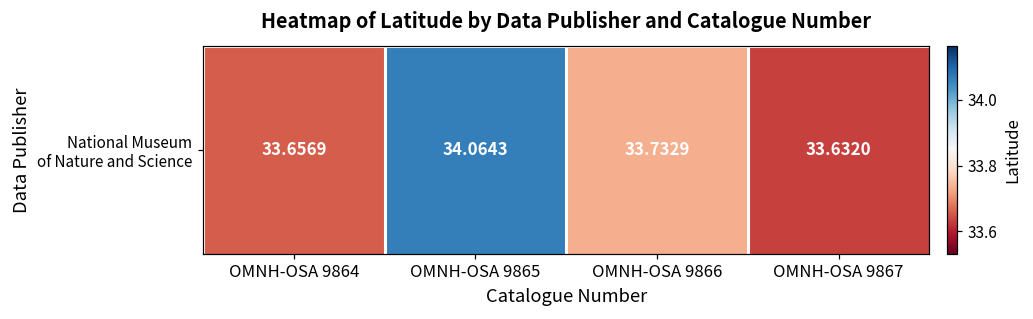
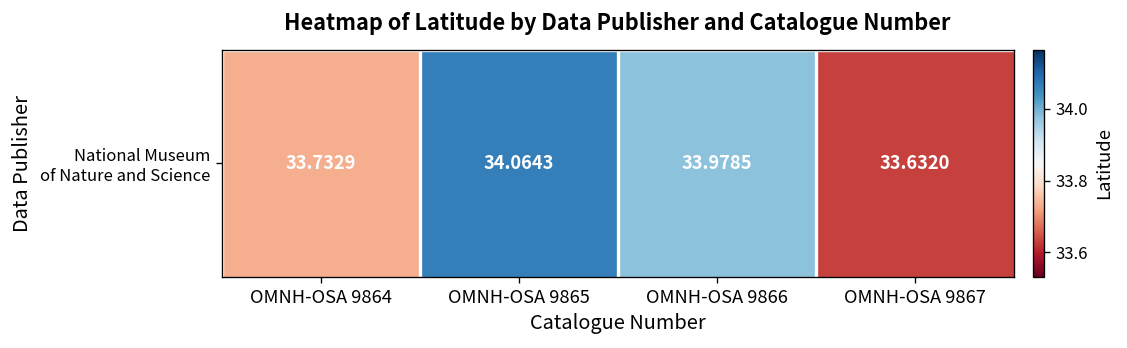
National Museum of Nature and Science, OMNH-OSA 9864: 33.6569 -> 33.7329
National Museum of Nature and Science, OMNH-OSA 9866: 33.7329 -> 33.9785
